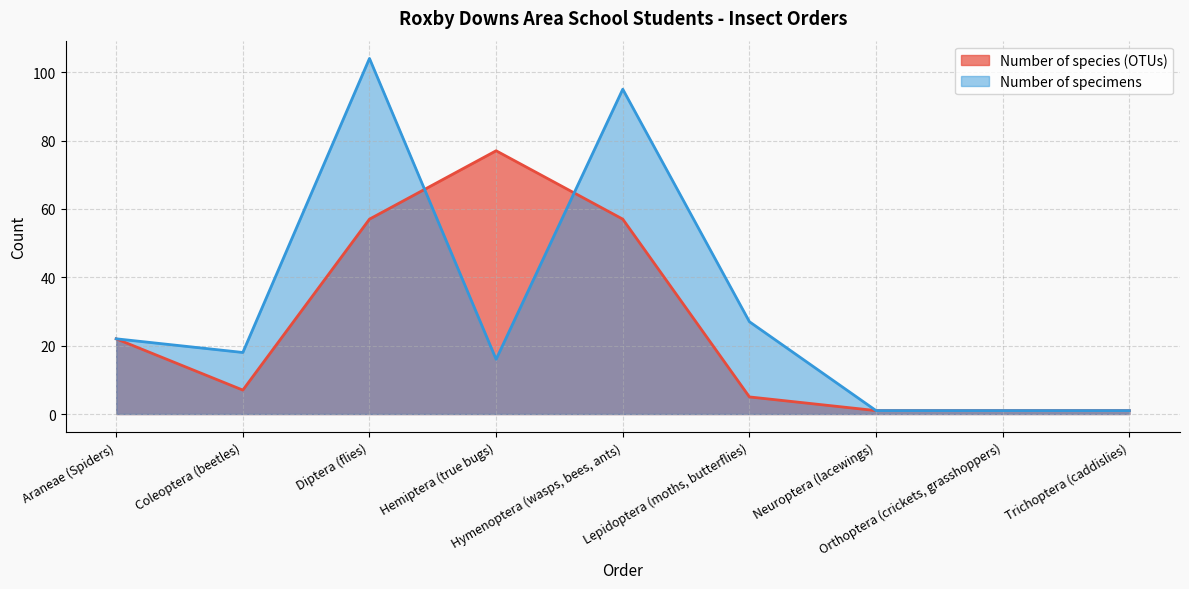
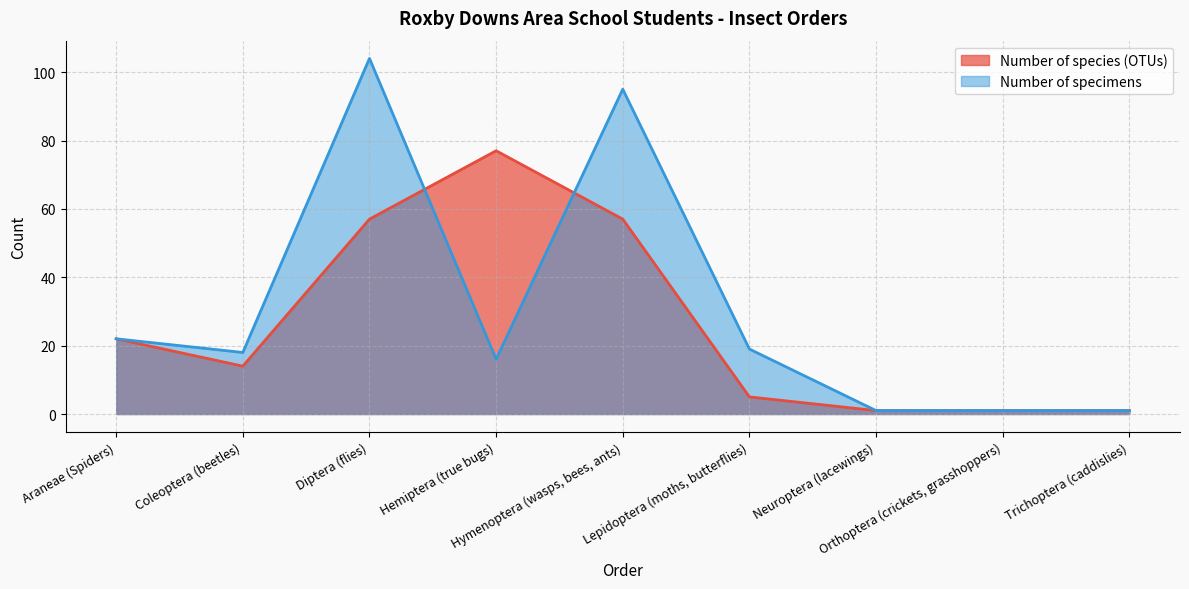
Number of species (OTUs), Coleoptera (beetles): 7 -> 14
Number of specimens, Lepidoptera (moths, butterflies): 27 -> 19
